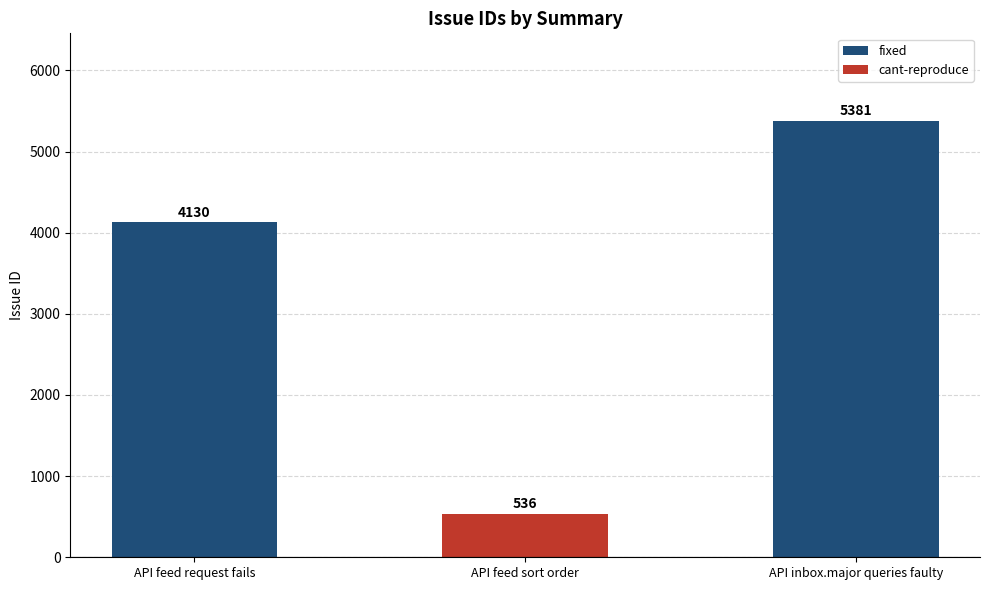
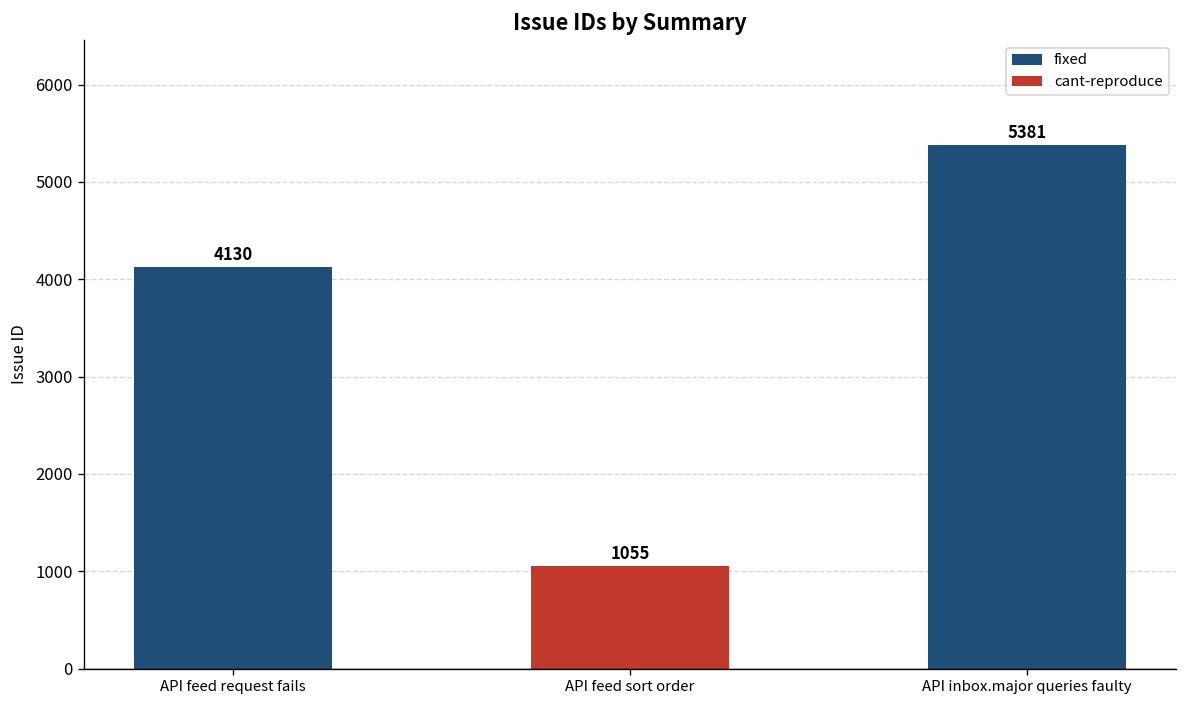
API feed sort order: 536 -> 1055
